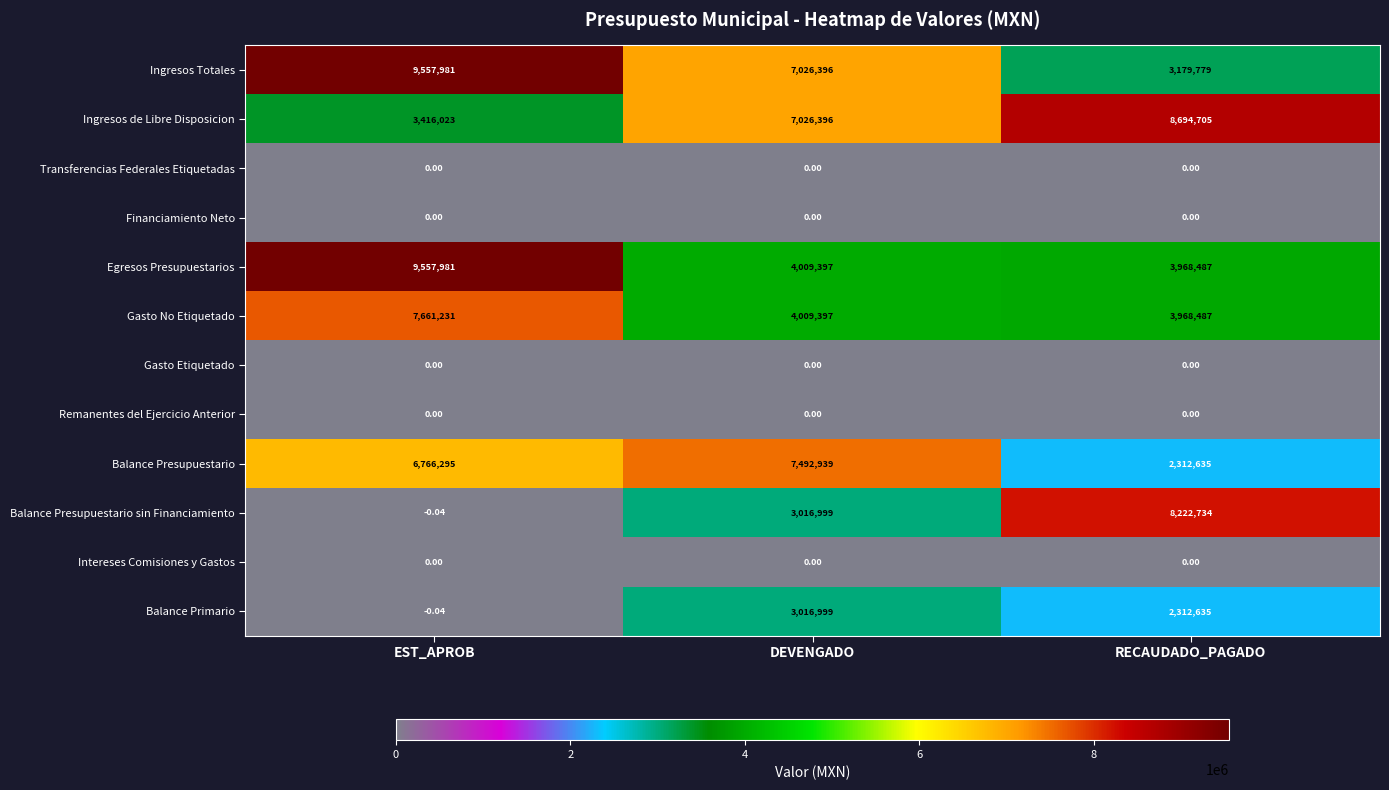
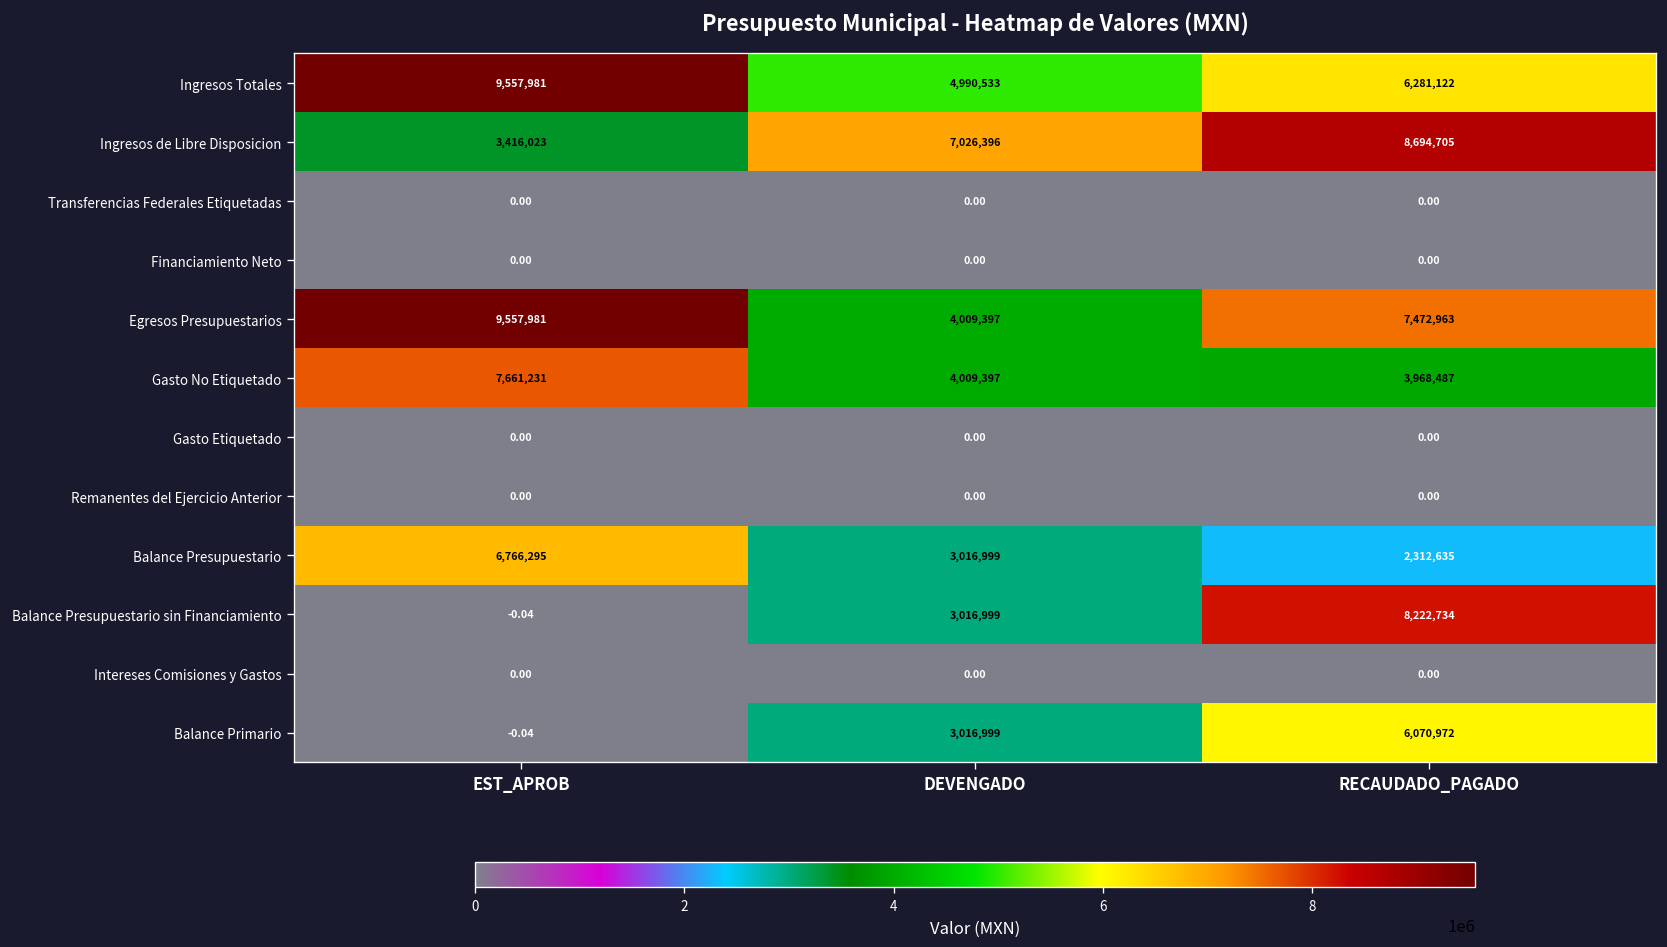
Ingresos Totales, DEVENGADO: 7,026,396 -> 4,990,533
Ingresos Totales, RECAUDADO_PAGADO: 3,179,779 -> 6,281,122
Egresos Presupuestarios, RECAUDADO_PAGADO: 3,968,487 -> 7,472,963
Balance Presupuestario, DEVENGADO: 7,492,939 -> 3,016,999
Balance Primario, RECAUDADO_PAGADO: 2,312,635 -> 6,070,972
